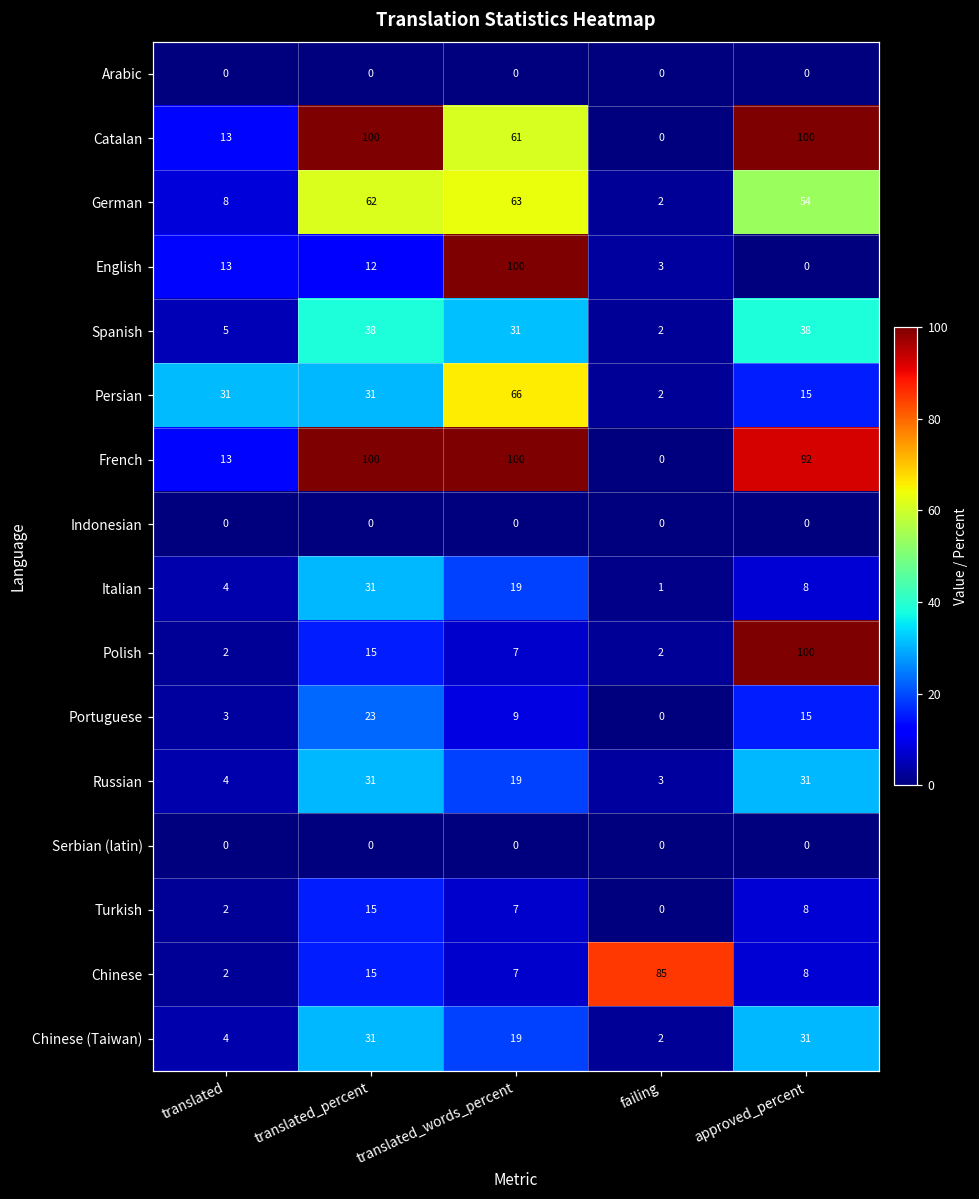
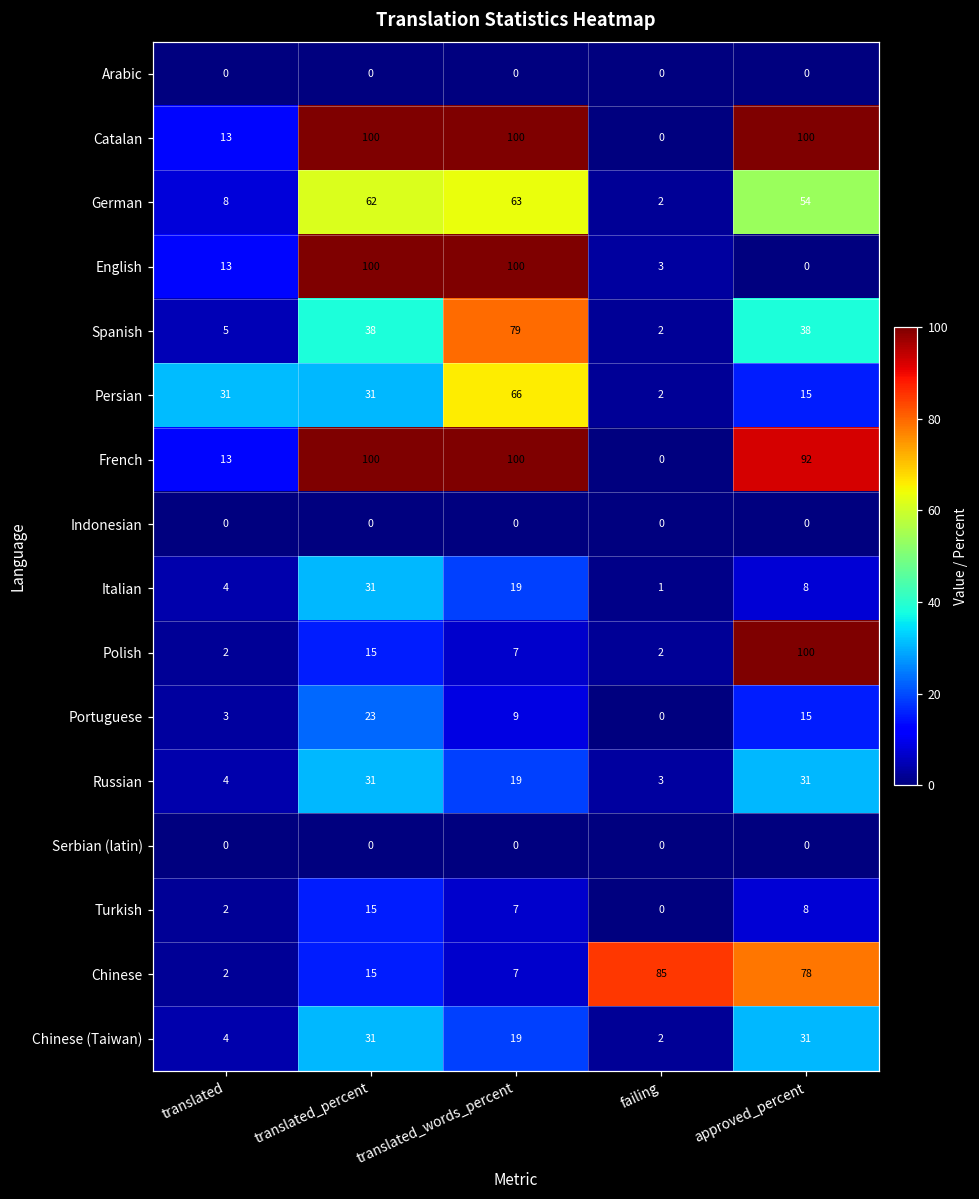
Catalan, translated_words_percent: 61 -> 100
English, translated_percent: 12 -> 100
Spanish, translated_words_percent: 31 -> 79
Chinese, approved_percent: 8 -> 78
